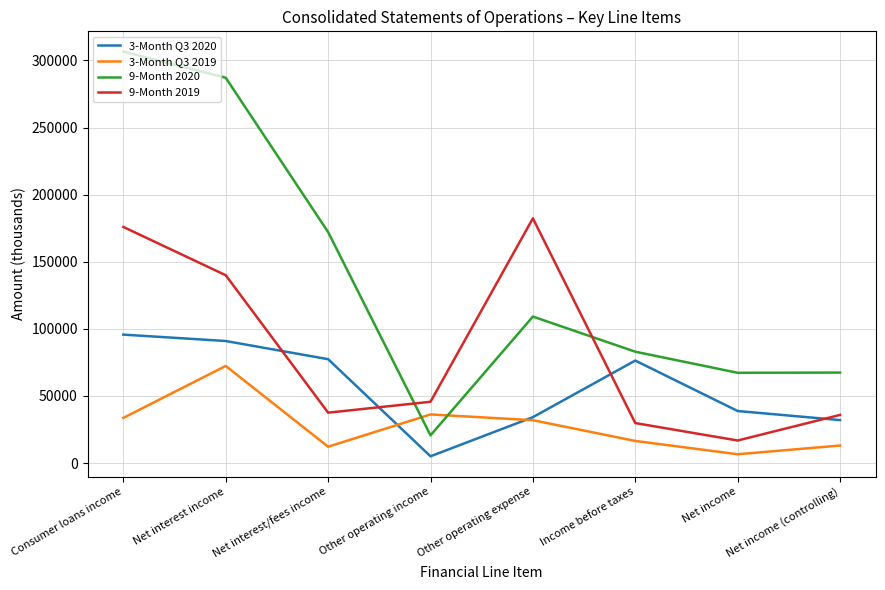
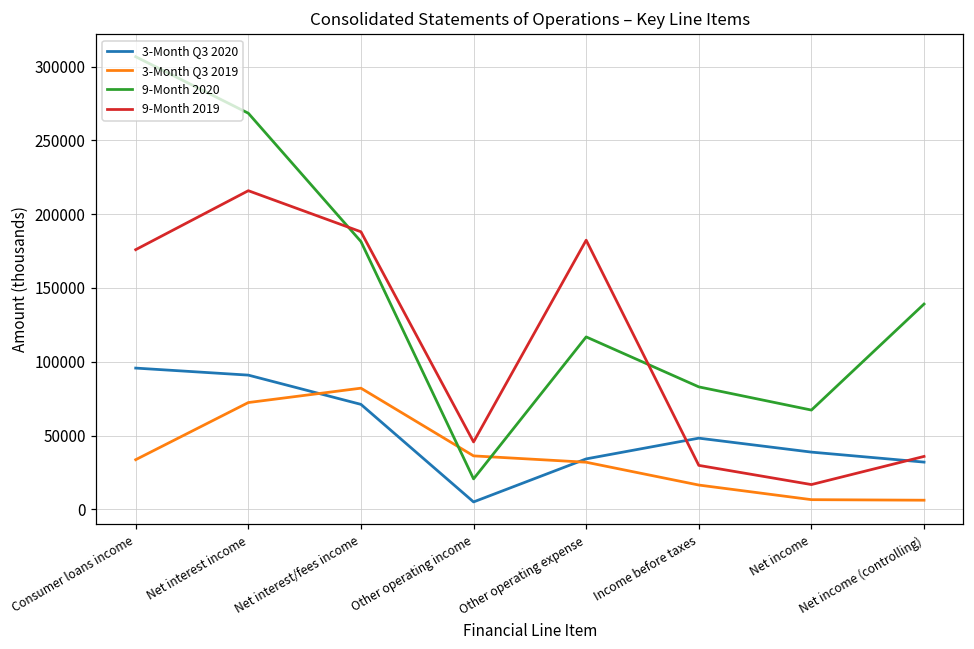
9-Month 2020, Net interest income: 287000 -> 268000
9-Month 2019, Net interest income: 140000 -> 216000
3-Month Q3 2020, Net interest/fees income: 77000 -> 71000
3-Month Q3 2019, Net interest/fees income: 12000 -> 82000
9-Month 2020, Net interest/fees income: 172000 -> 181000
9-Month 2019, Net interest/fees income: 38000 -> 188000
9-Month 2020, Other operating expense: 109000 -> 117000
3-Month Q3 2020, Income before taxes: 76000 -> 48000
3-Month Q3 2019, Net income (controlling): 13000 -> 6000
9-Month 2020, Net income (controlling): 67000 -> 139000
